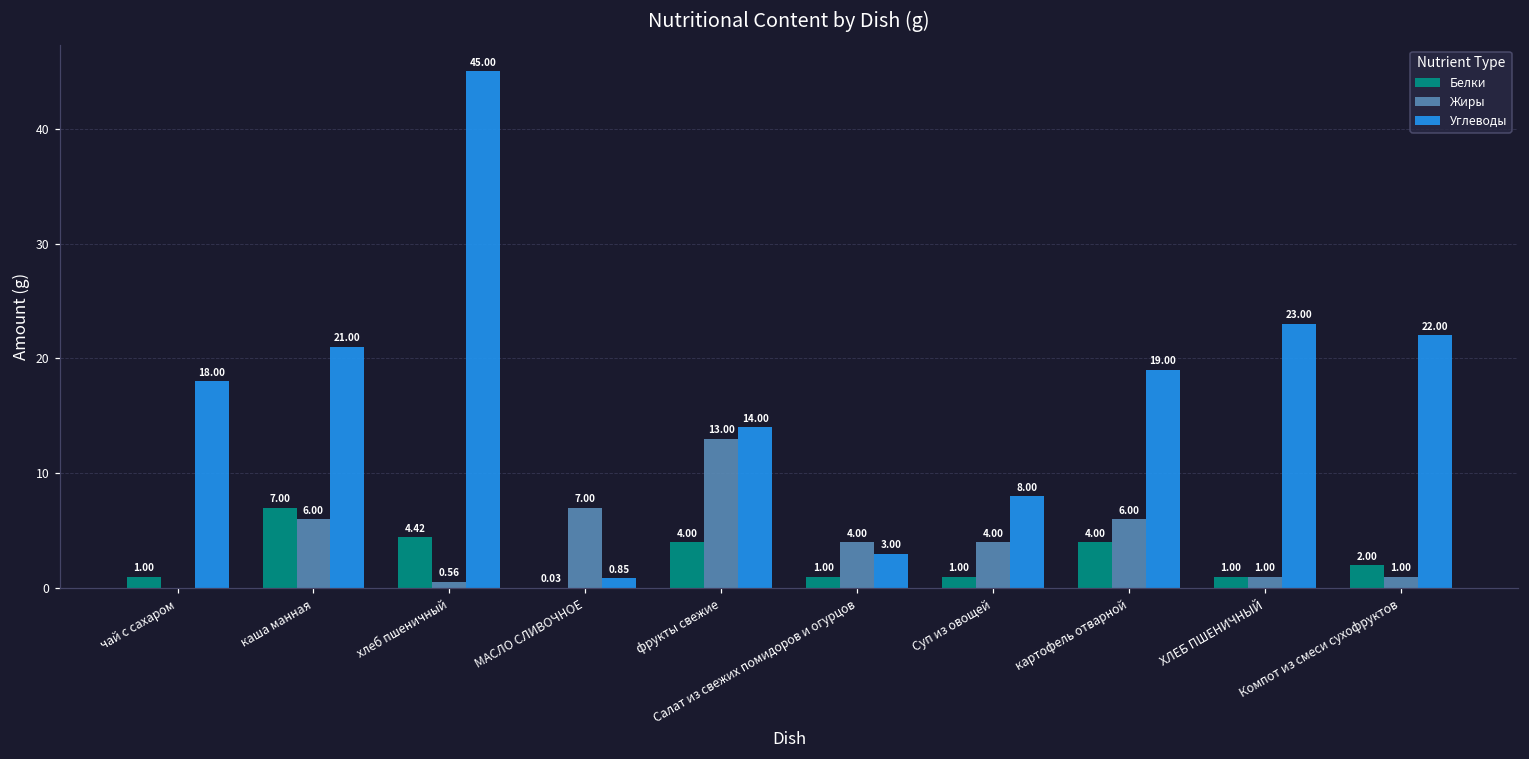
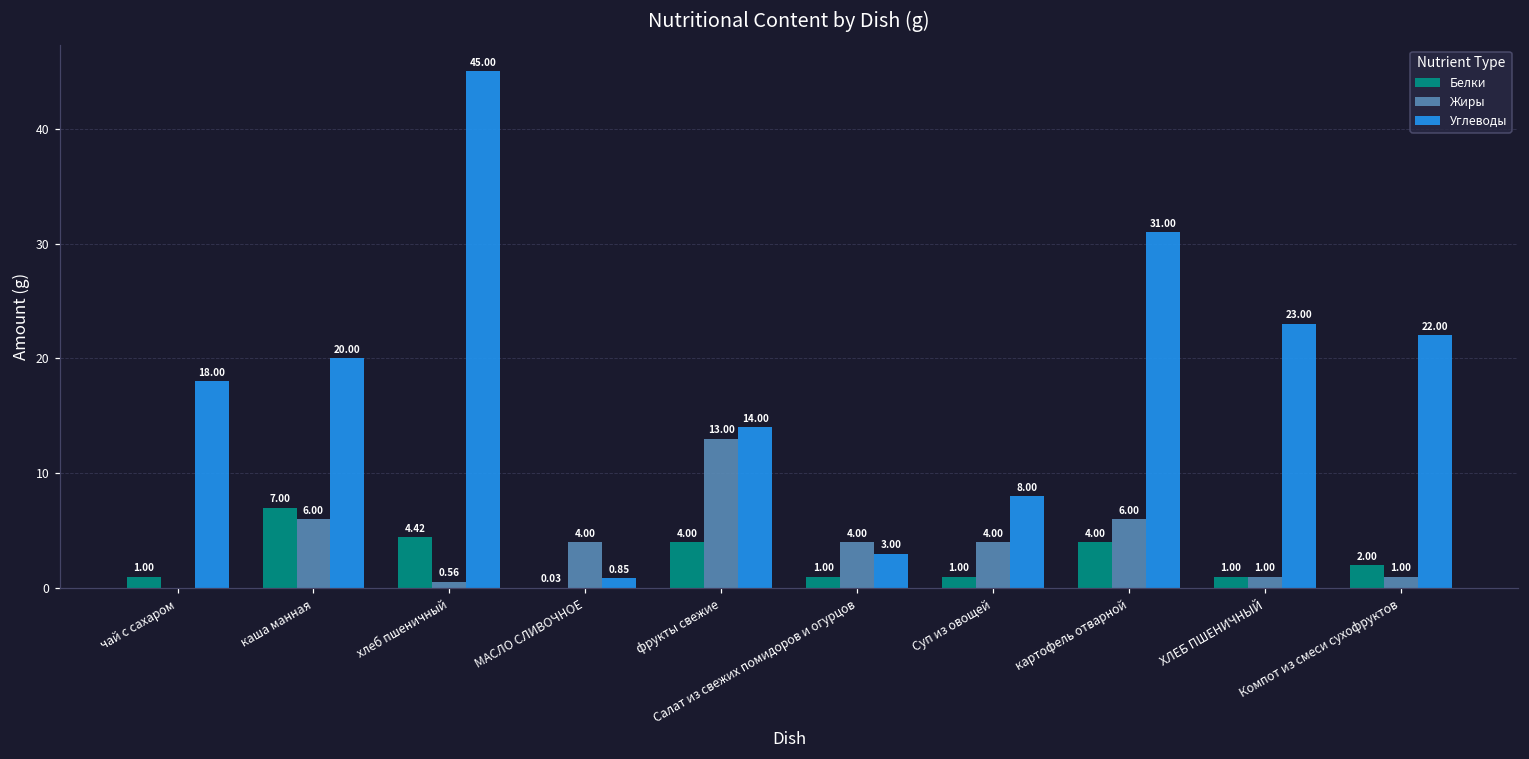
Углеводы, каша манная: 21.00 -> 20.00
Жиры, МАСЛО СЛИВОЧНОЕ: 7.00 -> 4.00
Углеводы, картофель отварной: 19.00 -> 31.00
